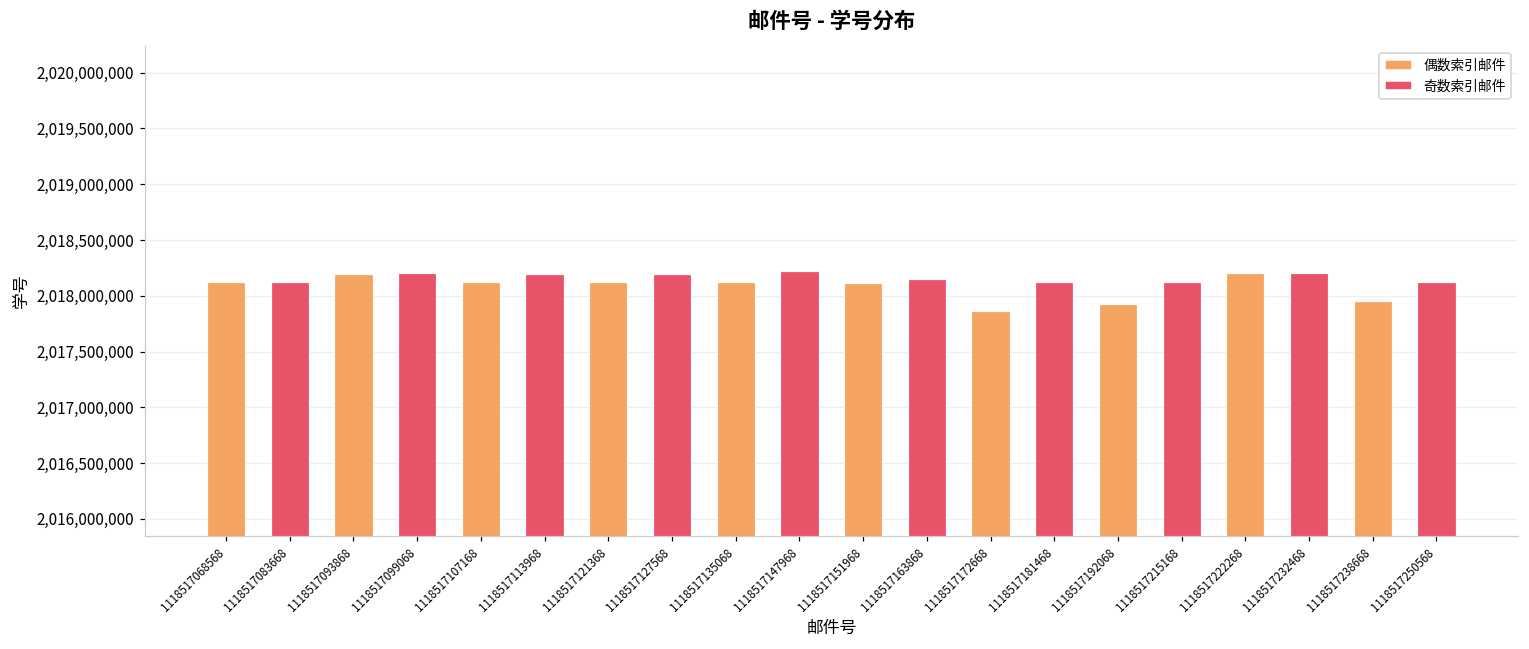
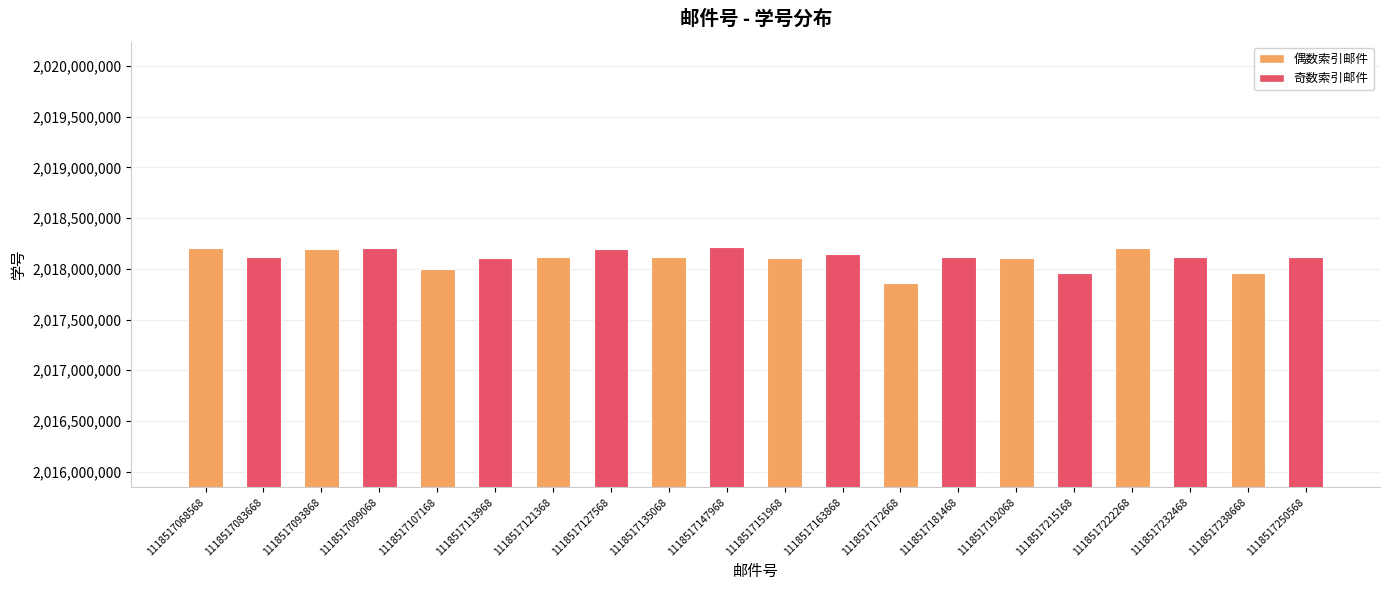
1118517068568: 2,018,120,000 -> 2,018,210,000
1118517107168: 2,018,120,000 -> 2,018,000,000
1118517113968: 2,018,190,000 -> 2,018,110,000
1118517192068: 2,017,920,000 -> 2,018,110,000
1118517215168: 2,018,120,000 -> 2,017,960,000
1118517232468: 2,018,210,000 -> 2,018,120,000
